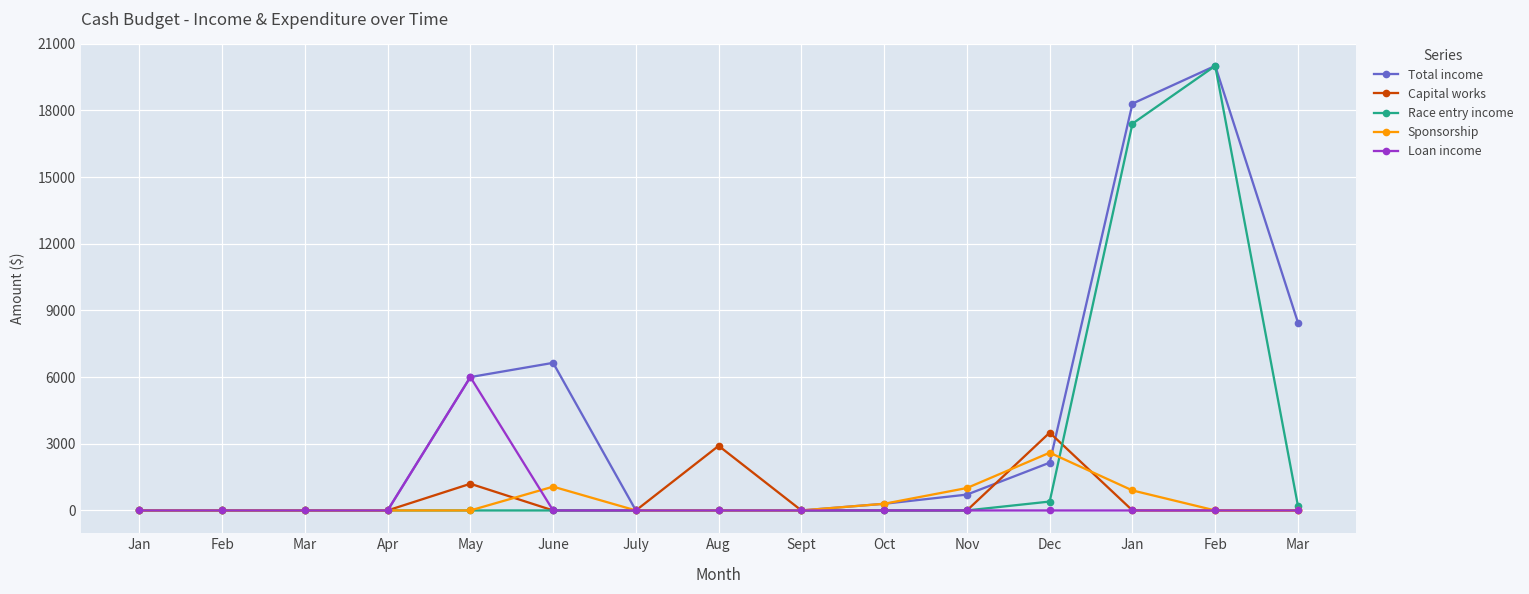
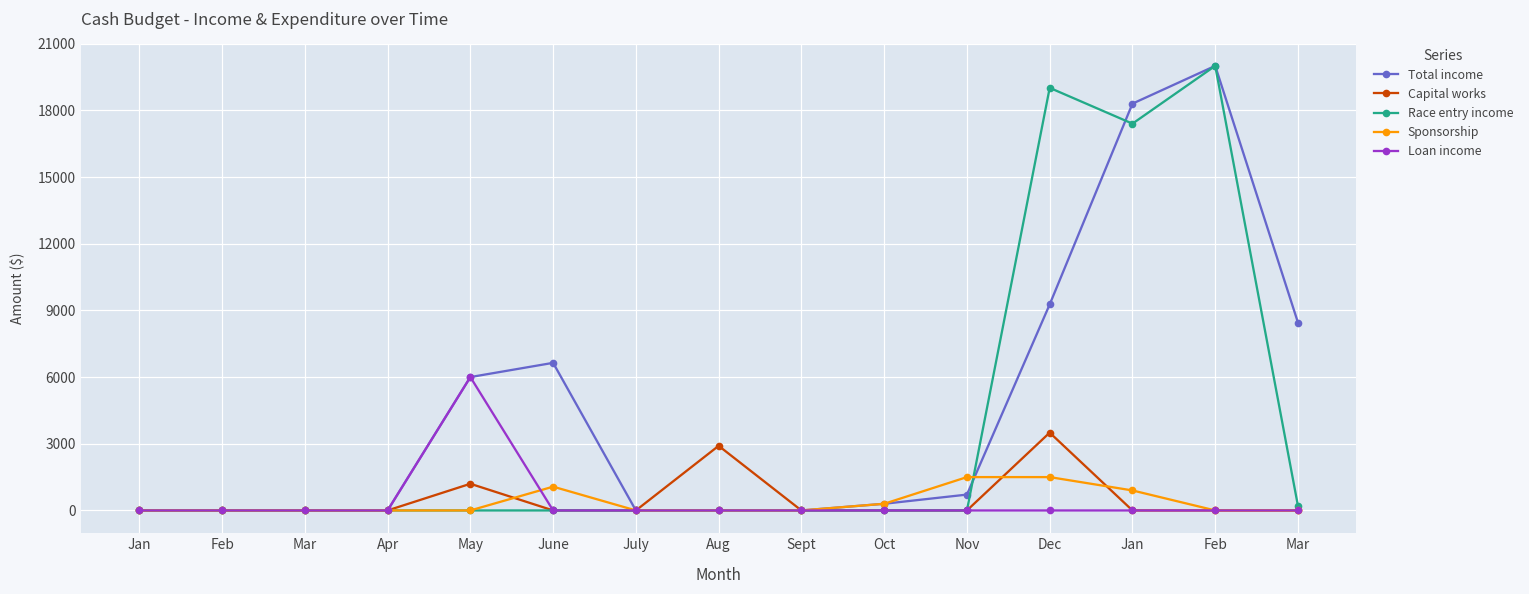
Sponsorship, Nov: 1000 -> 1500
Total income, Dec: 2200 -> 9300
Race entry income, Dec: 400 -> 19000
Sponsorship, Dec: 2600 -> 1500
